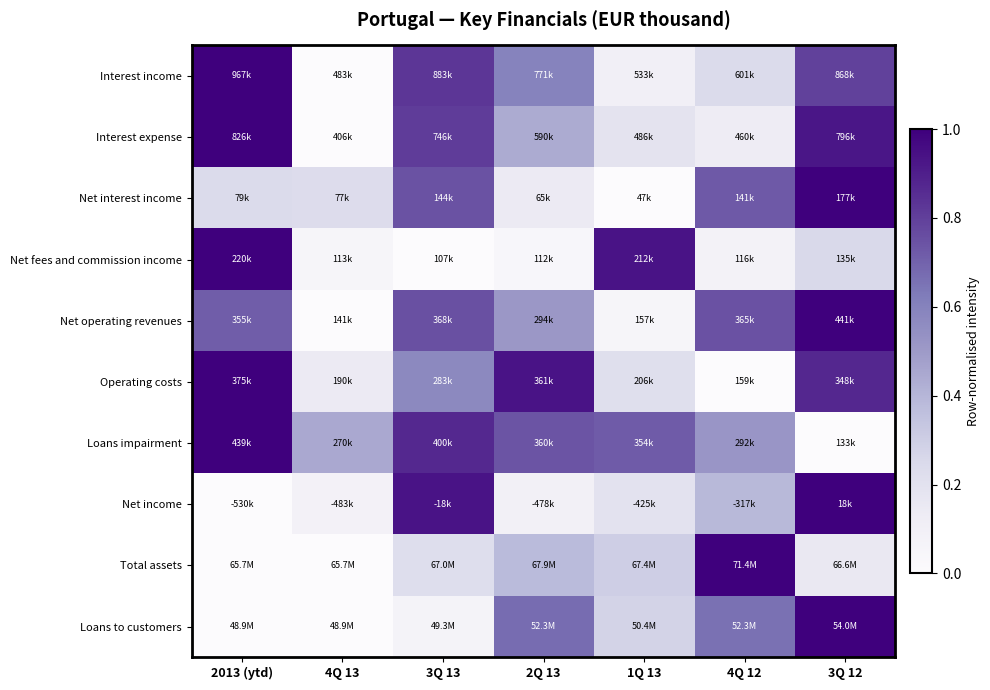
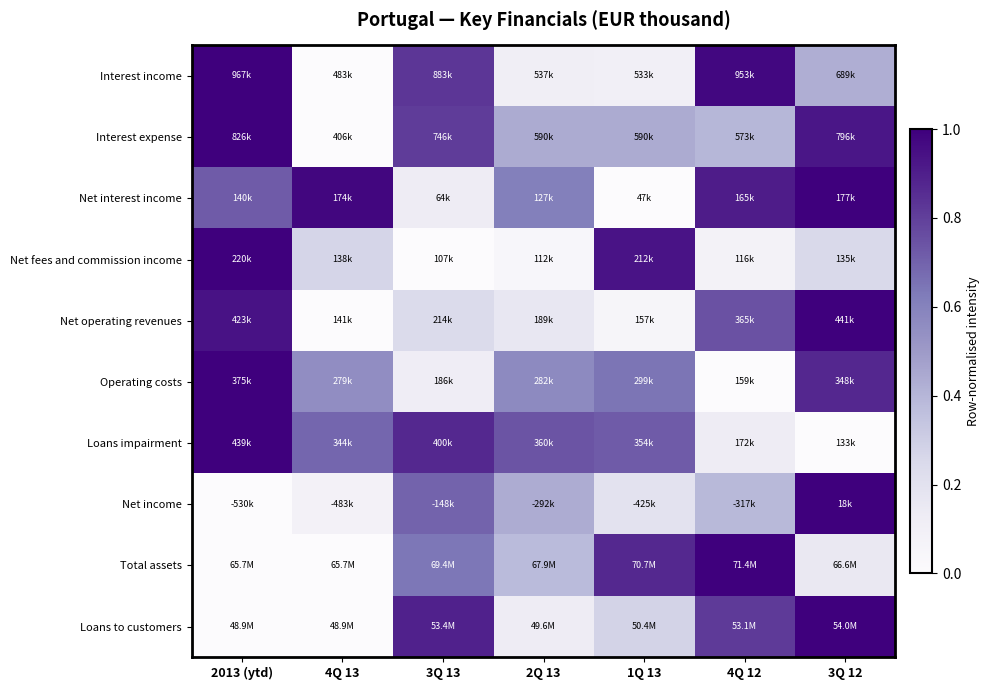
Interest income, 2Q 13: 771k -> 537k
Interest income, 4Q 12: 601k -> 953k
Interest income, 3Q 12: 868k -> 689k
Interest expense, 1Q 13: 486k -> 590k
Interest expense, 4Q 12: 460k -> 573k
Net interest income, 2013 (ytd): 79k -> 140k
Net interest income, 4Q 13: 77k -> 174k
Net interest income, 3Q 13: 144k -> 64k
Net interest income, 2Q 13: 65k -> 127k
Net interest income, 4Q 12: 141k -> 165k
Net fees and commission income, 4Q 13: 113k -> 138k
Net operating revenues, 2013 (ytd): 355k -> 423k
Net operating revenues, 3Q 13: 368k -> 214k
Net operating revenues, 2Q 13: 294k -> 189k
Operating costs, 4Q 13: 190k -> 279k
Operating costs, 3Q 13: 283k -> 186k
Operating costs, 2Q 13: 361k -> 282k
Operating costs, 1Q 13: 206k -> 299k
Loans impairment, 4Q 13: 270k -> 344k
Loans impairment, 4Q 12: 292k -> 172k
Net income, 3Q 13: -18k -> -148k
Net income, 2Q 13: -478k -> -292k
Total assets, 3Q 13: 67.0M -> 69.4M
Total assets, 1Q 13: 67.4M -> 70.7M
Loans to customers, 3Q 13: 49.3M -> 53.4M
Loans to customers, 2Q 13: 52.3M -> 49.6M
Loans to customers, 4Q 12: 52.3M -> 53.1M
